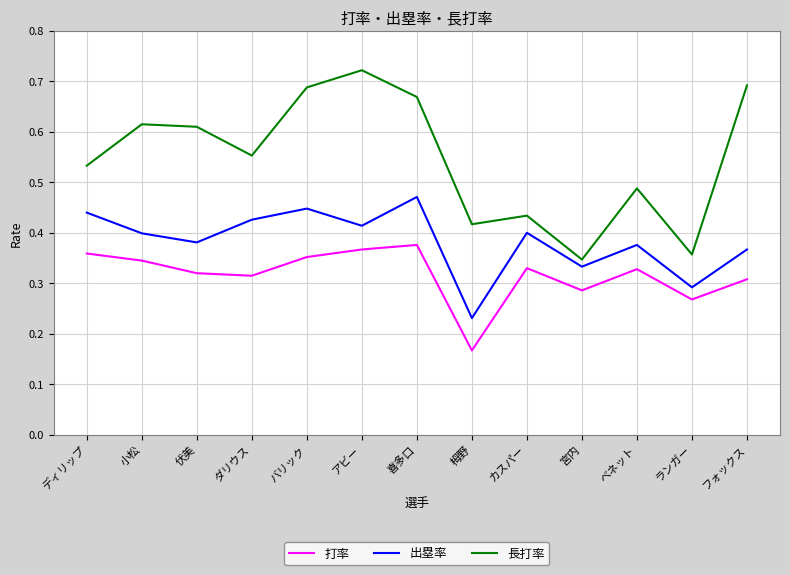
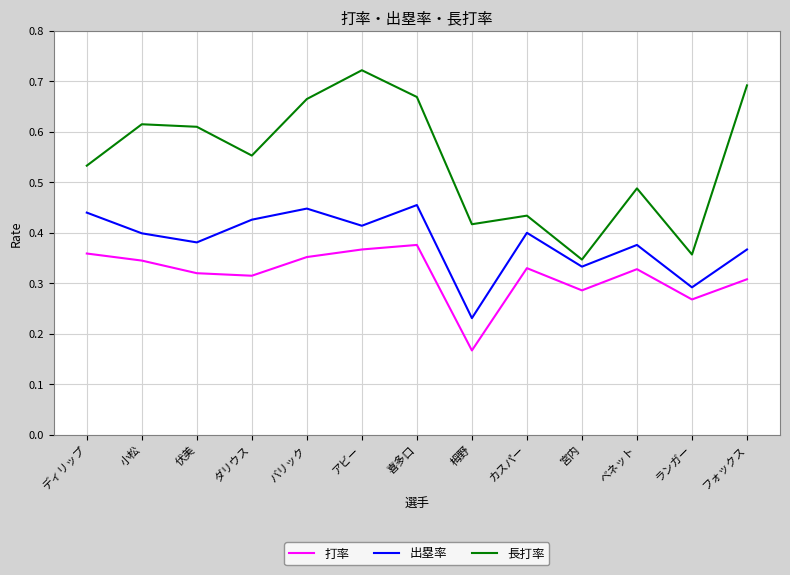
長打率, バリック: 0.69 -> 0.67
出塁率, 喜多口: 0.47 -> 0.46
